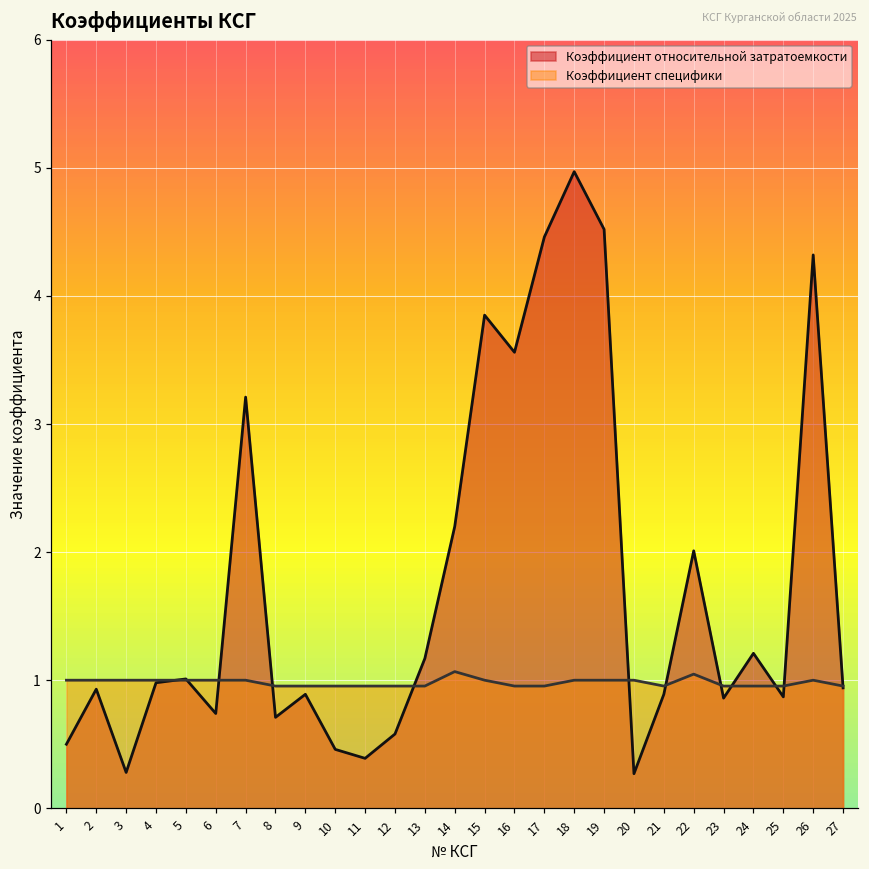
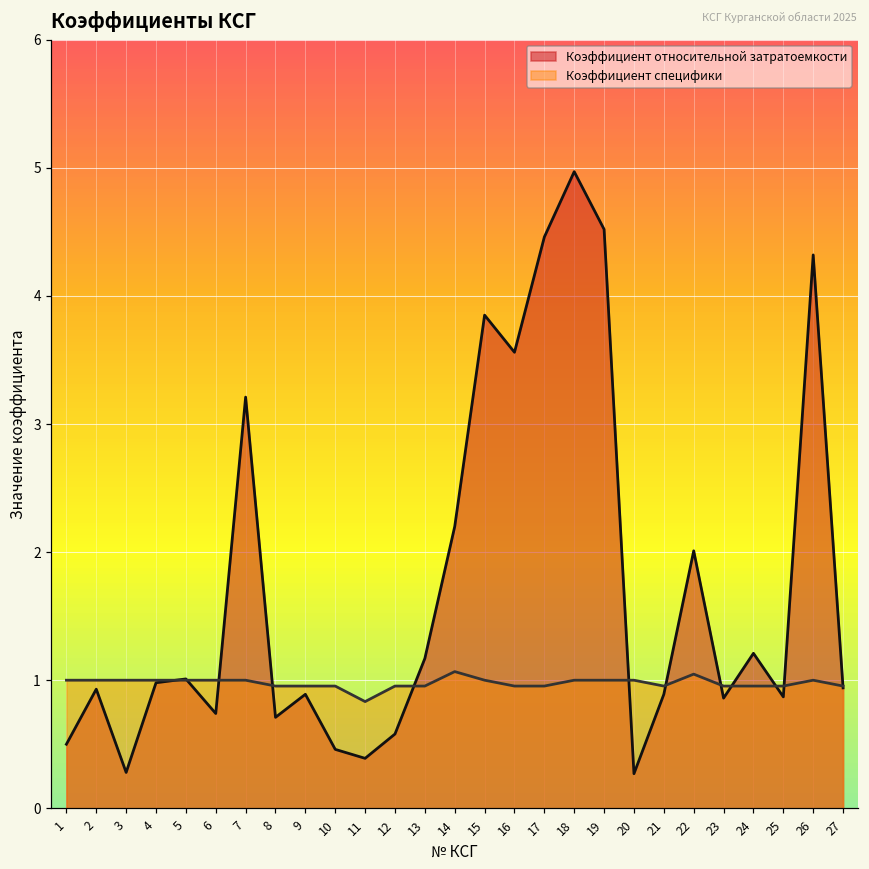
Коэффициент специфики, 11: 0.95 -> 0.83
